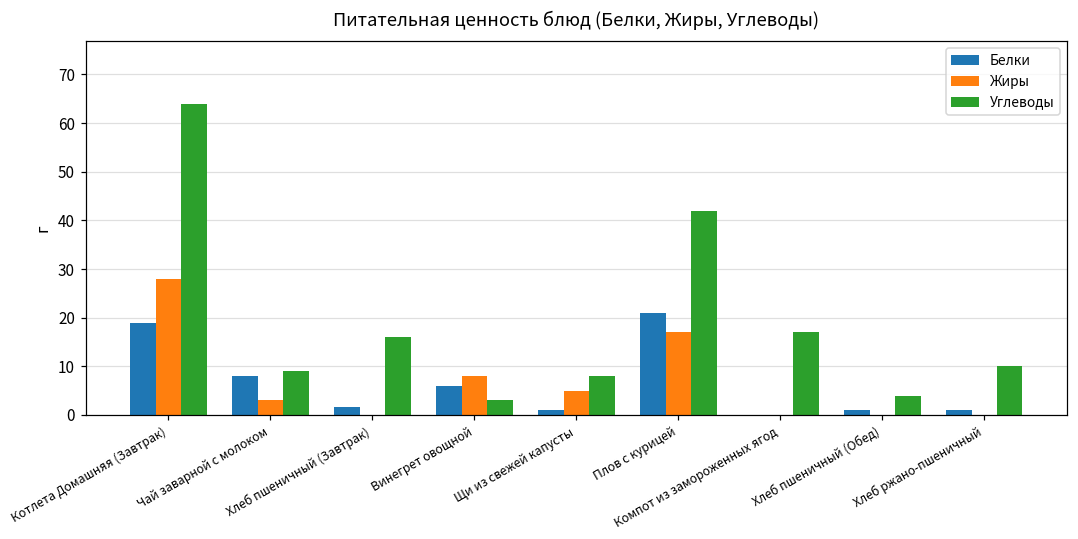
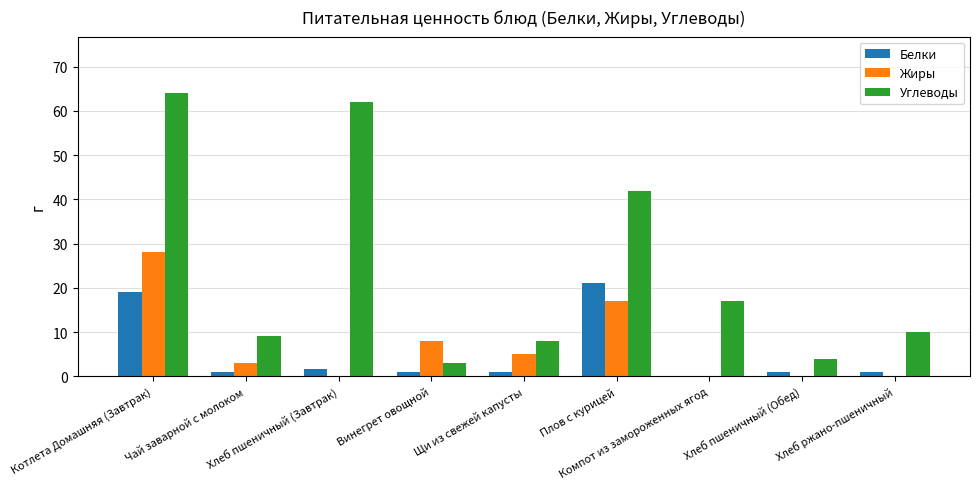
Белки, Чай заварной с молоком: 8 -> 1
Углеводы, Хлеб пшеничный (Завтрак): 16 -> 62
Белки, Винегрет овощной: 6 -> 1
